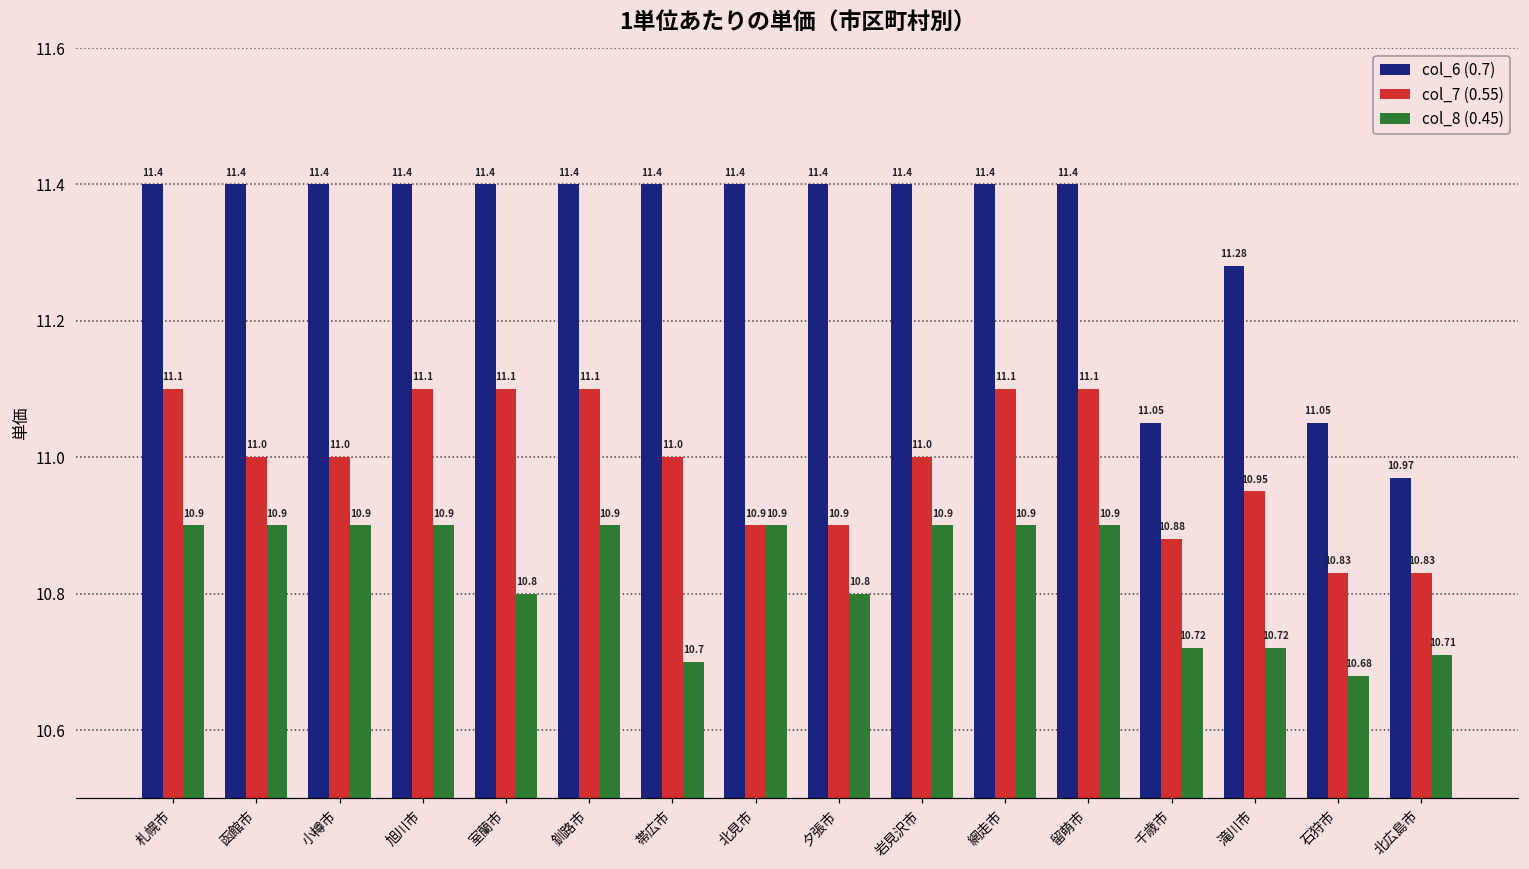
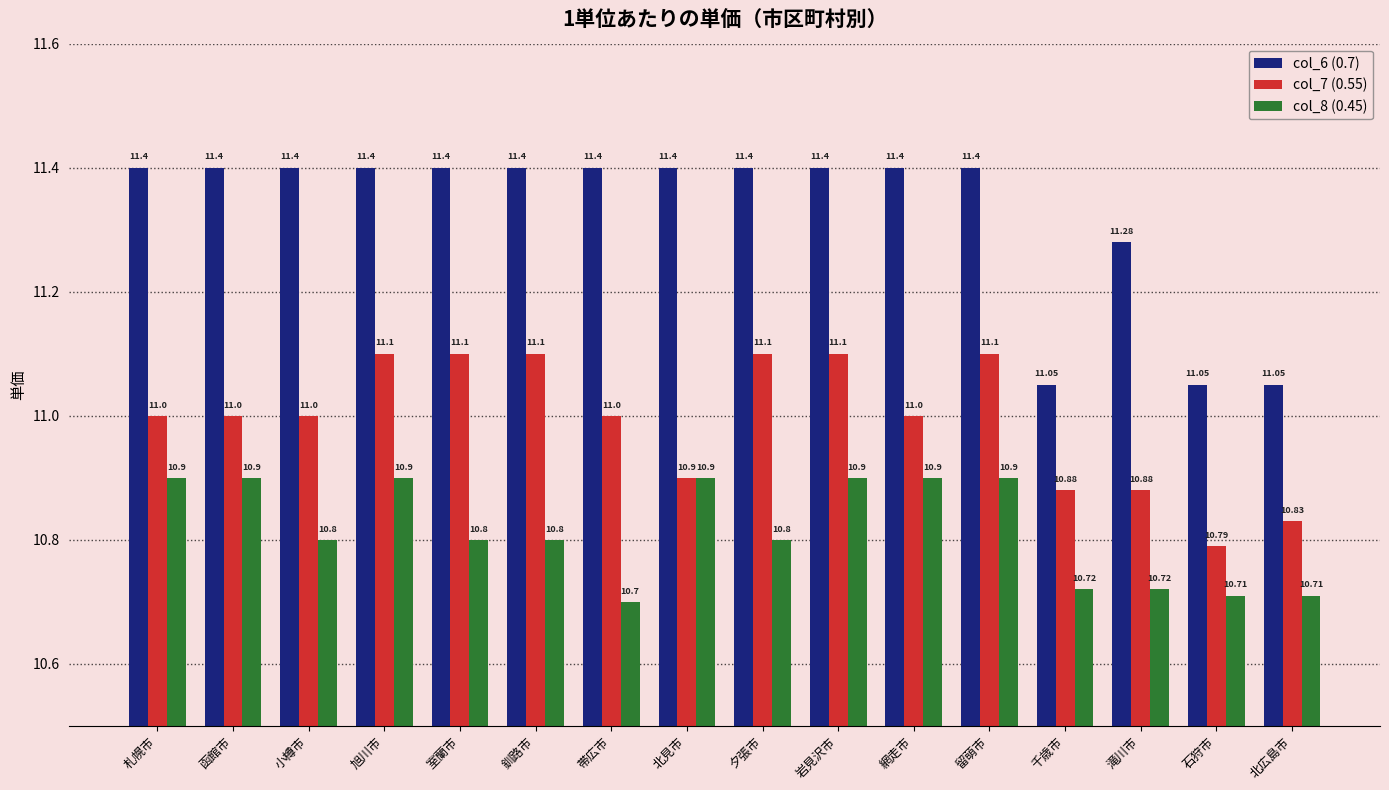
col_7 (0.55), 札幌市: 11.1 -> 11.0
col_8 (0.45), 小樽市: 10.9 -> 10.8
col_8 (0.45), 釧路市: 10.9 -> 10.8
col_7 (0.55), 夕張市: 10.9 -> 11.1
col_7 (0.55), 岩見沢市: 11.0 -> 11.1
col_7 (0.55), 網走市: 11.1 -> 11.0
col_7 (0.55), 滝川市: 10.95 -> 10.88
col_7 (0.55), 石狩市: 10.83 -> 10.79
col_8 (0.45), 石狩市: 10.68 -> 10.71
col_6 (0.7), 北広島市: 10.97 -> 11.05
